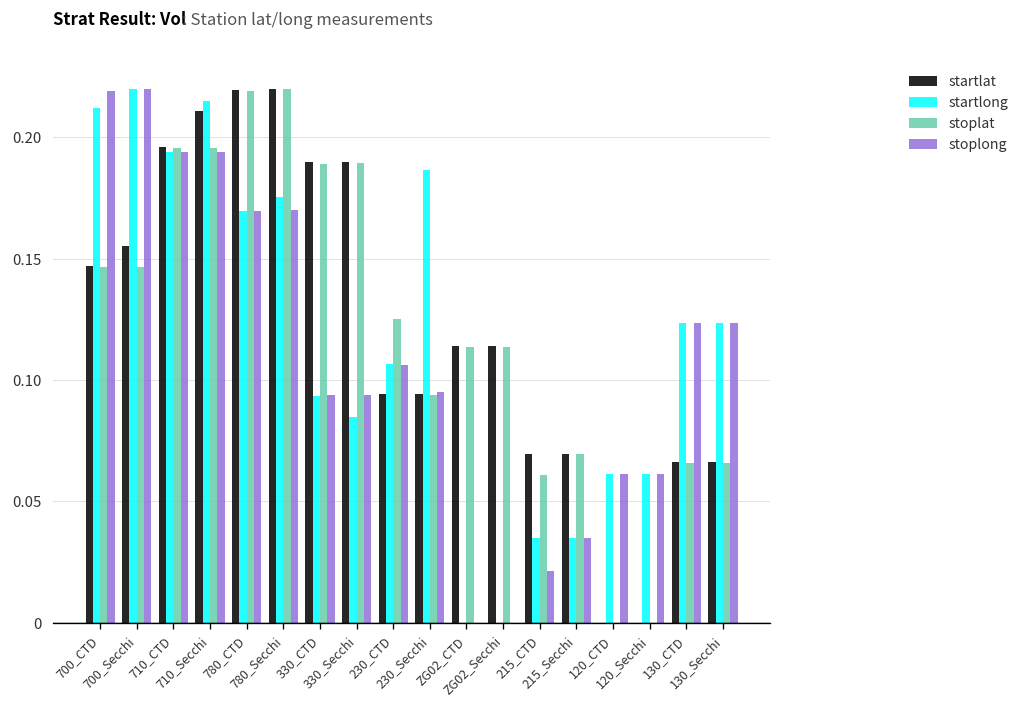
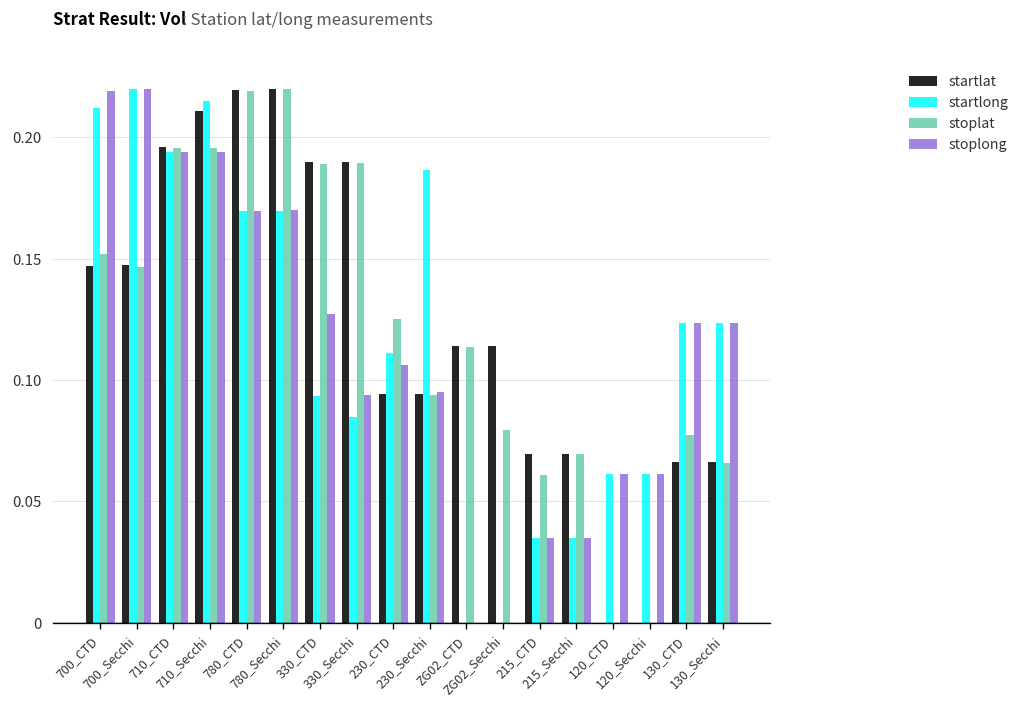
stoplat, 700_CTD: 0.147 -> 0.152
startlat, 700_Secchi: 0.155 -> 0.147
startlong, 780_Secchi: 0.176 -> 0.170
stoplong, 330_CTD: 0.094 -> 0.127
startlong, 230_CTD: 0.106 -> 0.111
stoplat, ZG02_Secchi: 0.113 -> 0.080
stoplong, 215_CTD: 0.021 -> 0.035
stoplat, 130_CTD: 0.066 -> 0.077
